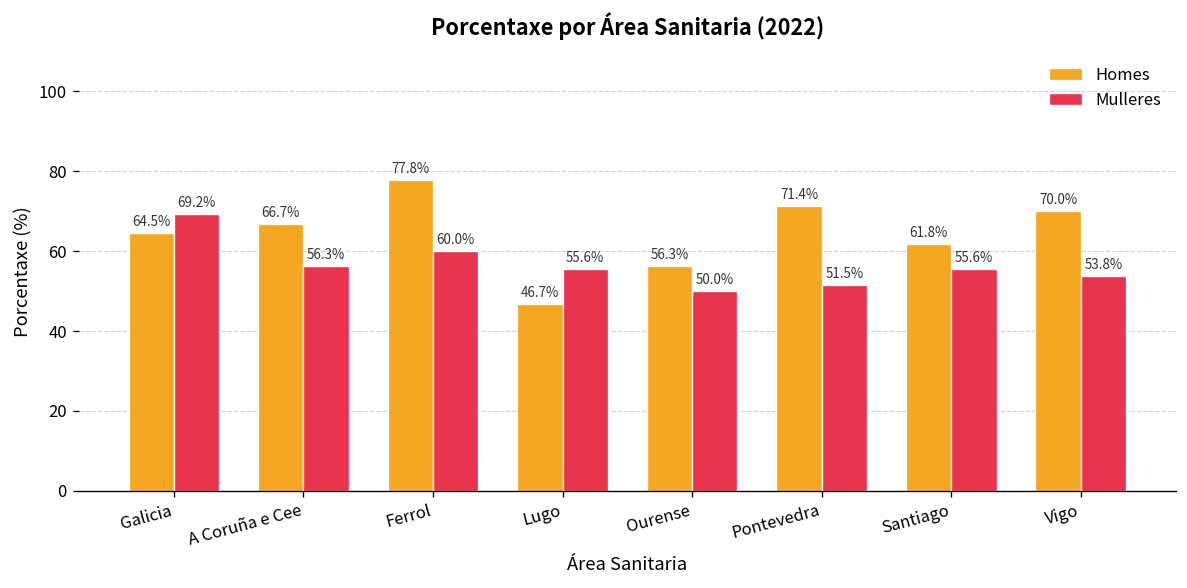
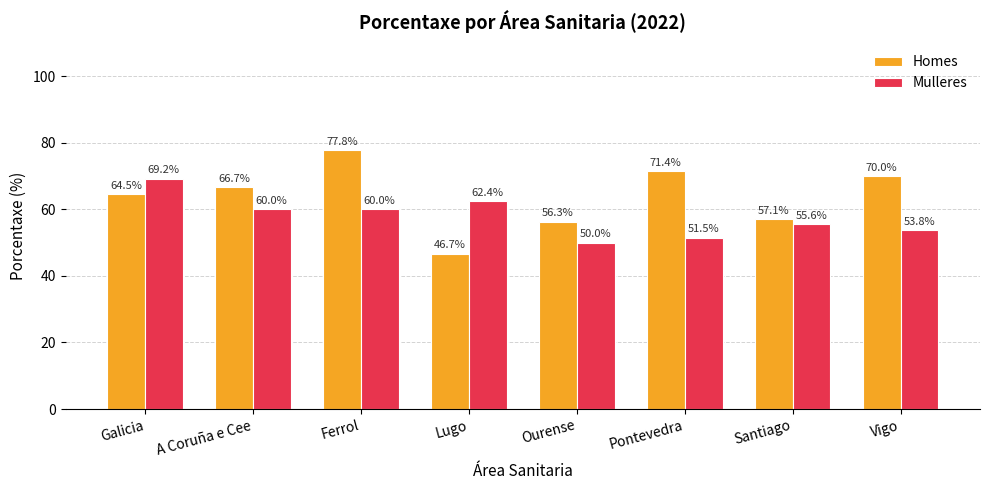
Mulleres, A Coruña e Cee: 56.3% -> 60.0%
Mulleres, Lugo: 55.6% -> 62.4%
Homes, Santiago: 61.8% -> 57.1%
